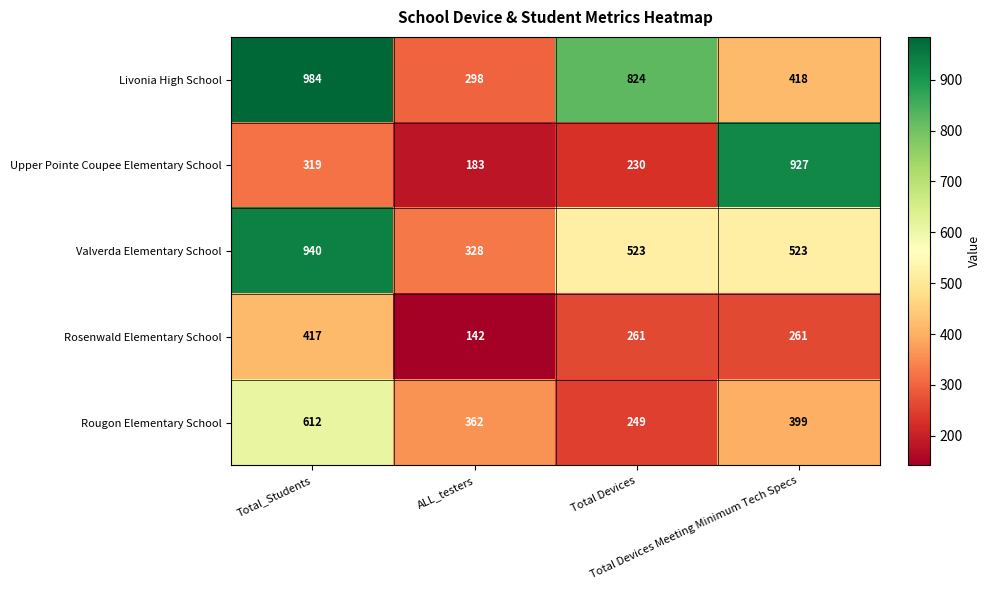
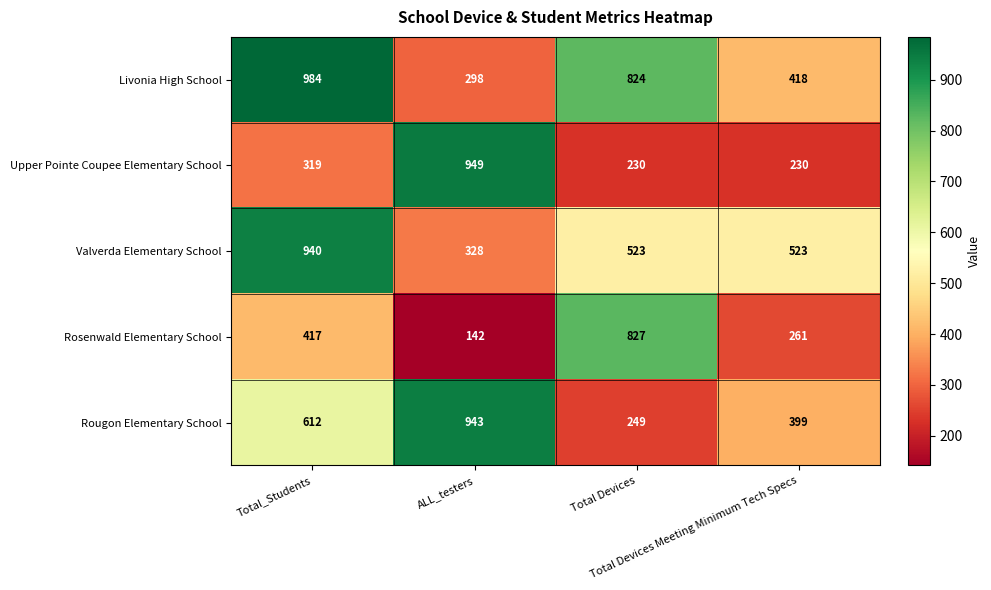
Upper Pointe Coupee Elementary School, ALL_testers: 183 -> 949
Upper Pointe Coupee Elementary School, Total Devices Meeting Minimum Tech Specs: 927 -> 230
Rosenwald Elementary School, Total Devices: 261 -> 827
Rougon Elementary School, ALL_testers: 362 -> 943
